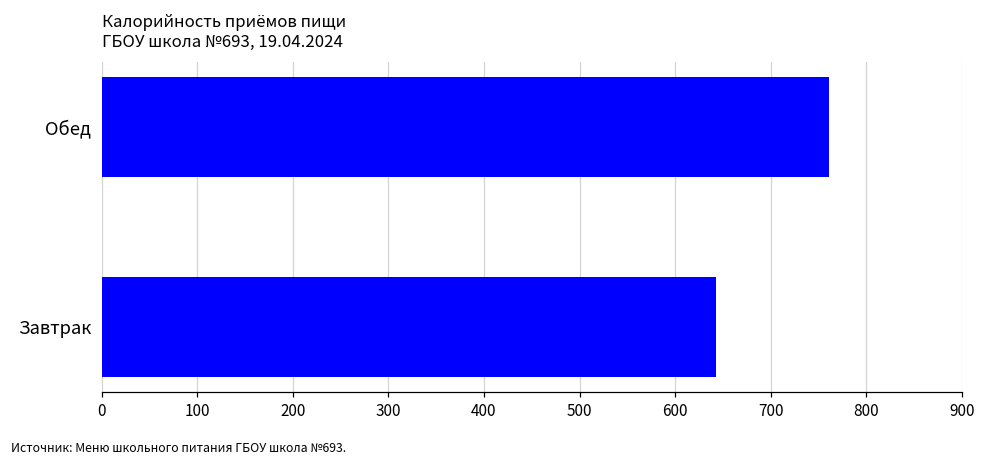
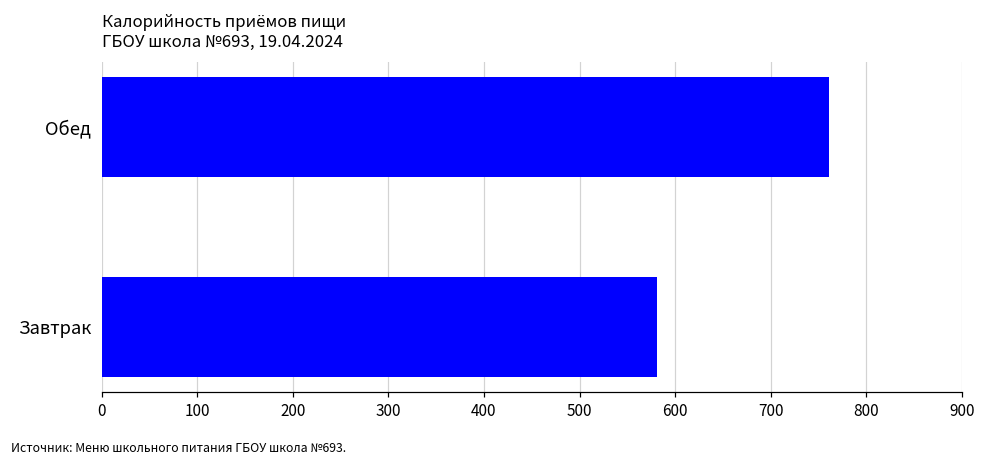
Завтрак: 640 -> 580
